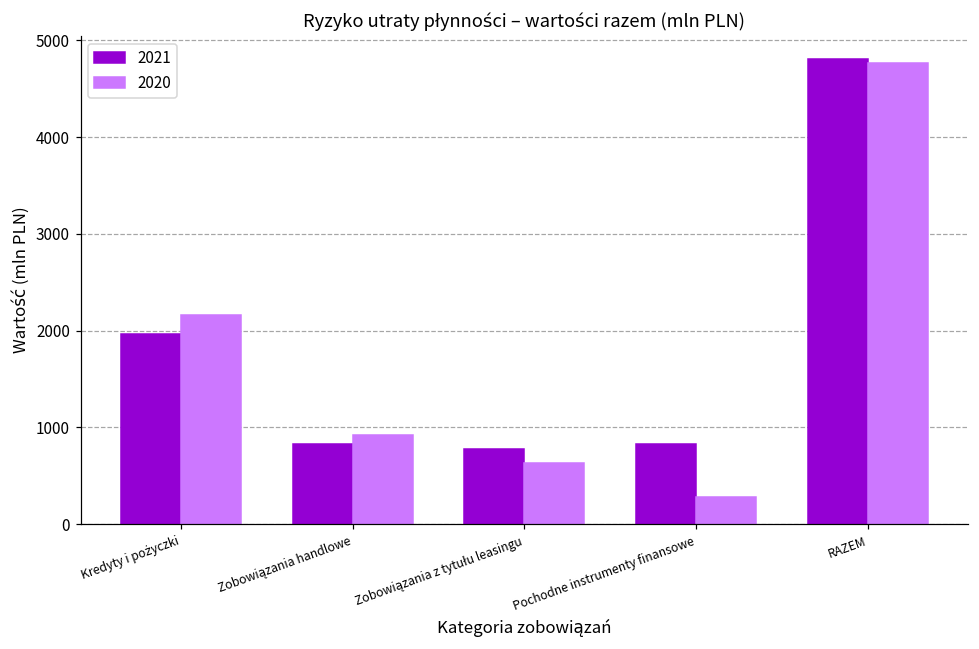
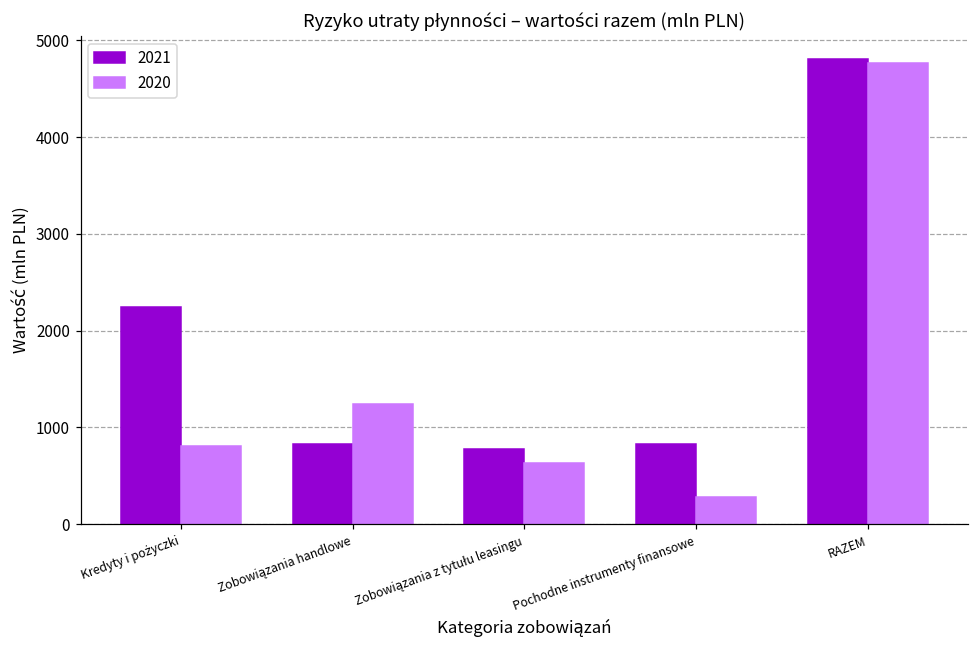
2021, Kredyty i pożyczki: 2000 -> 2200
2020, Kredyty i pożyczki: 2200 -> 800
2020, Zobowiązania handlowe: 900 -> 1200
